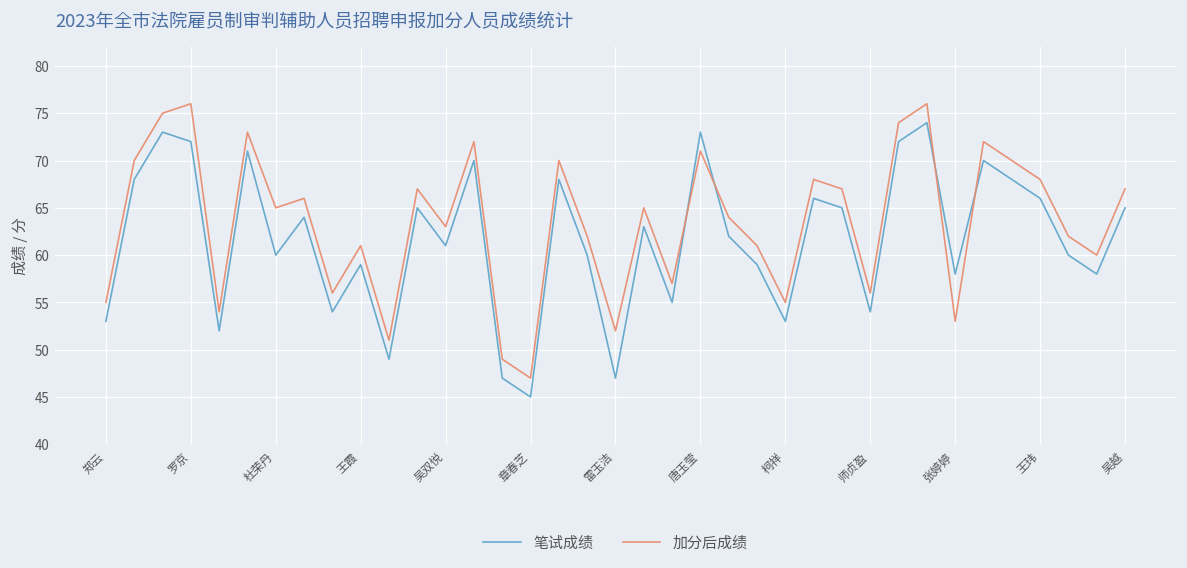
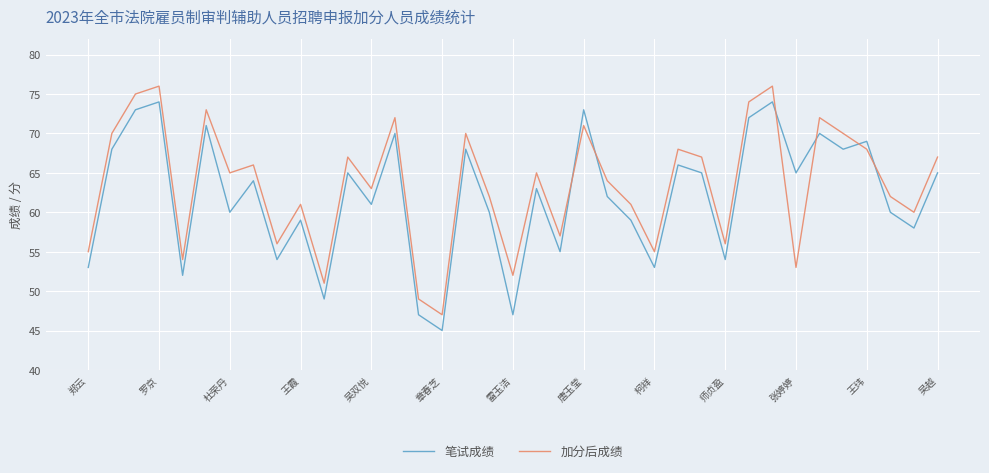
笔试成绩, 罗京: 72 -> 74
笔试成绩, 张婷婷: 58 -> 65
笔试成绩, 王玮: 66 -> 69
